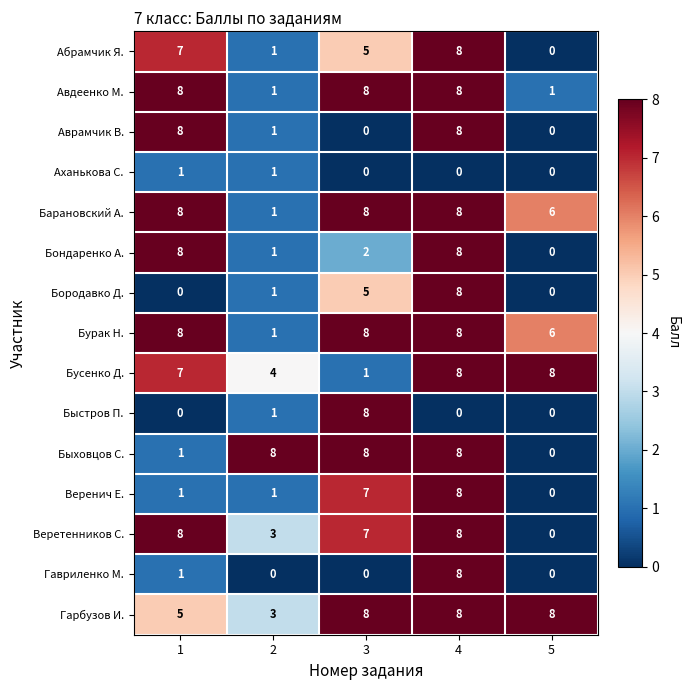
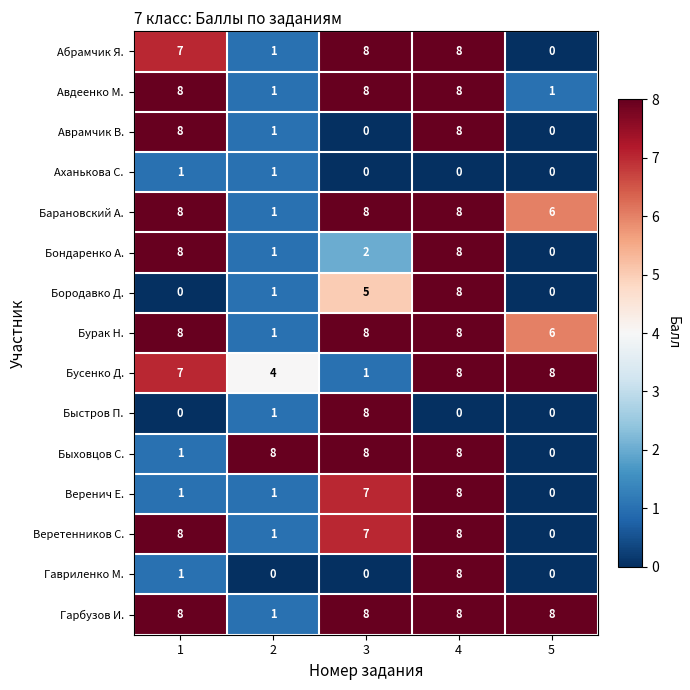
Абрамчик Я., 3: 5 -> 8
Веретенников С., 2: 3 -> 1
Гарбузов И., 1: 5 -> 8
Гарбузов И., 2: 3 -> 1
